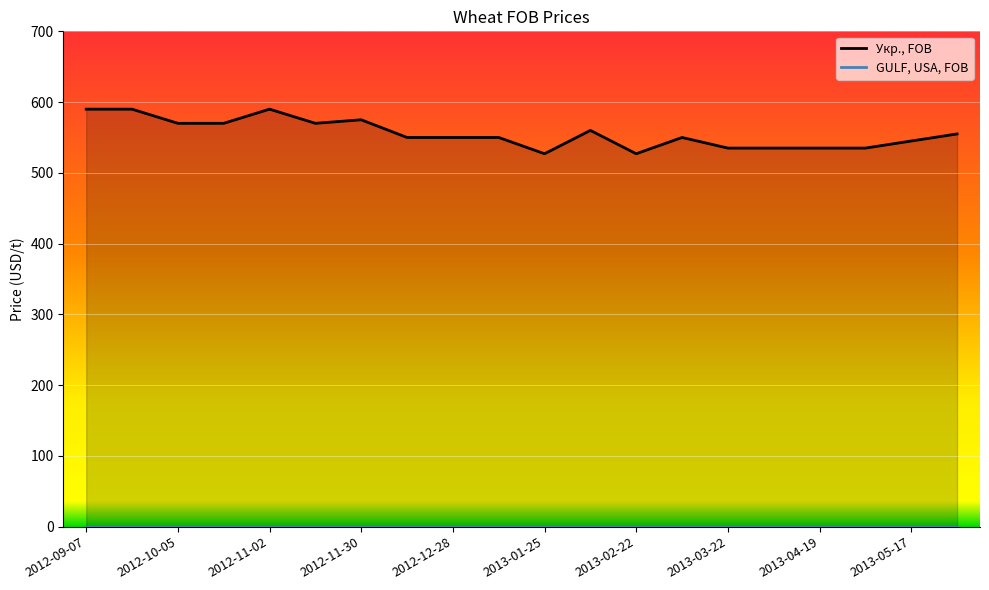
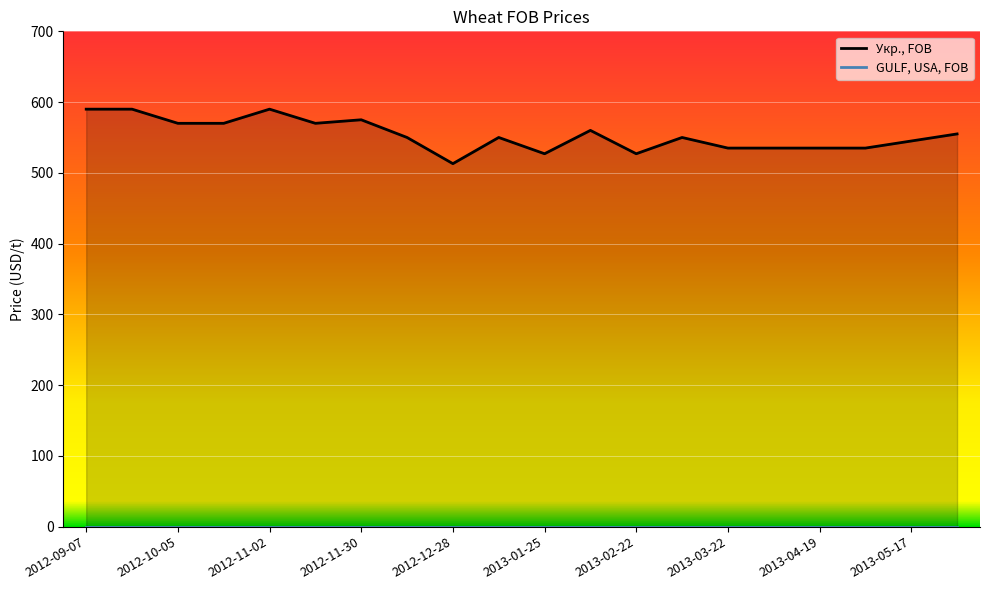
Укр., FOB, 2012-12-28: 550 -> 510
